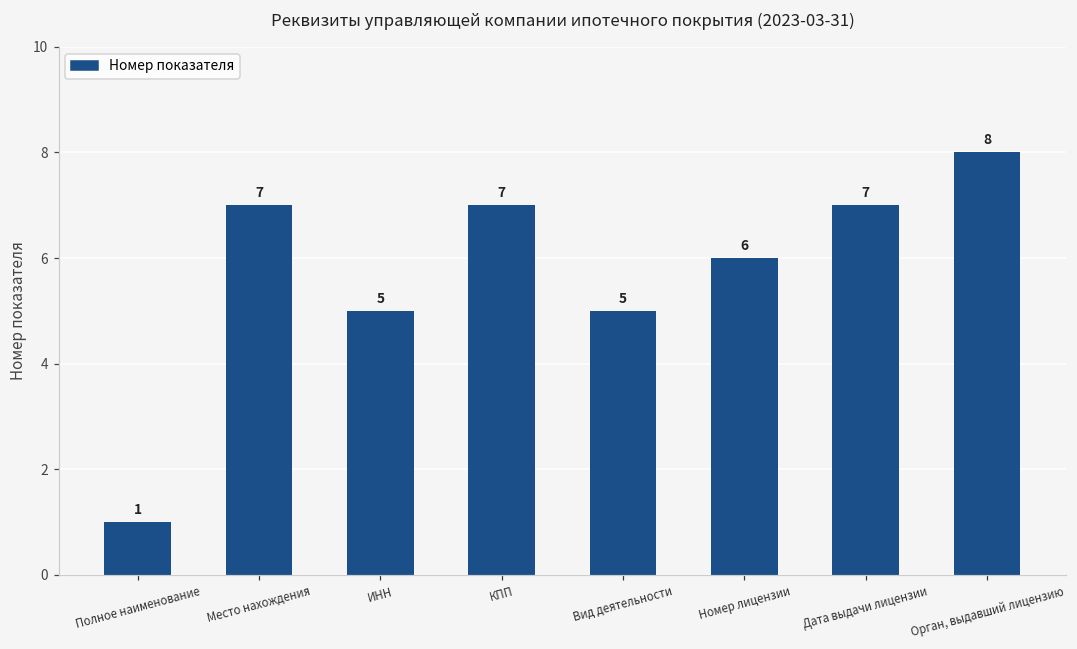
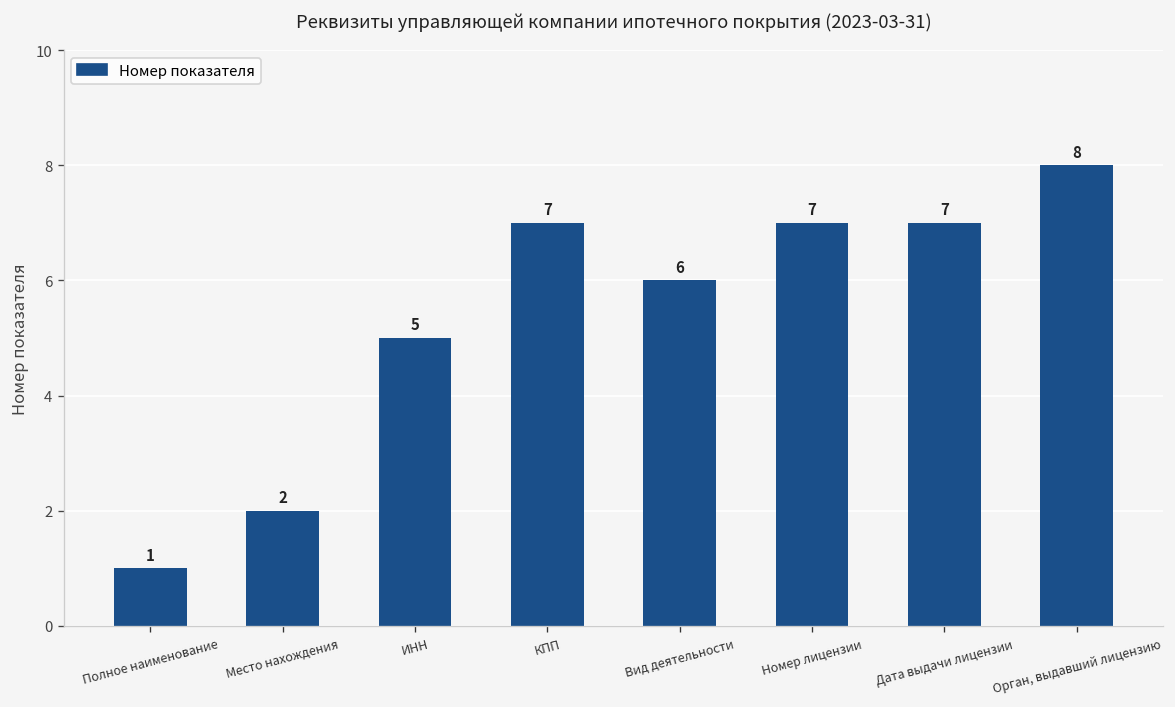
Место нахождения: 7 -> 2
Вид деятельности: 5 -> 6
Номер лицензии: 6 -> 7
